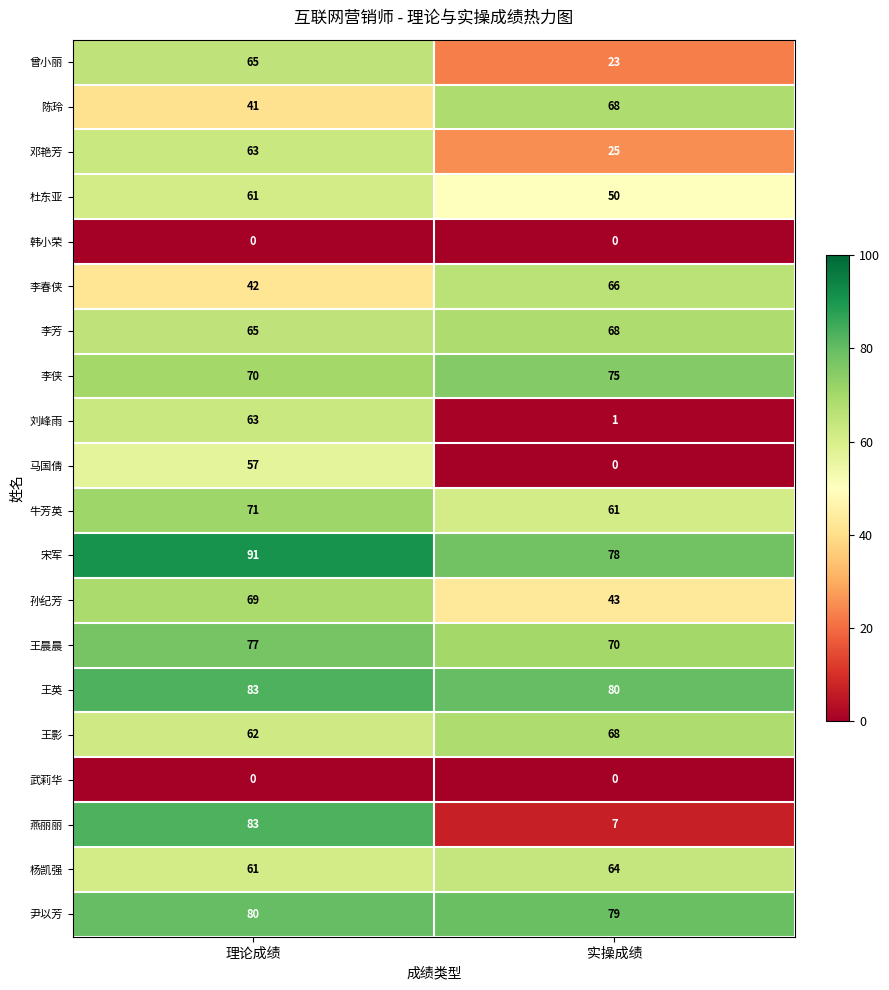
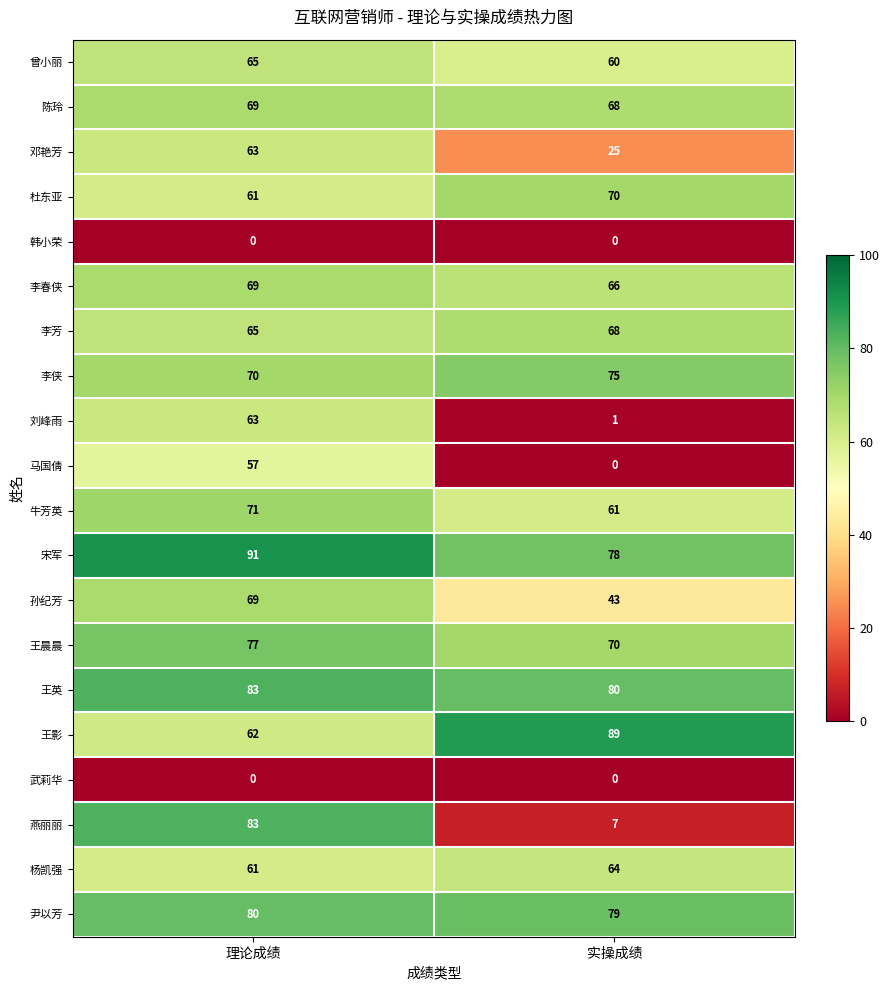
曾小丽, 实操成绩: 23 -> 60
陈玲, 理论成绩: 41 -> 69
杜东亚, 实操成绩: 50 -> 70
李春侠, 理论成绩: 42 -> 69
王影, 实操成绩: 68 -> 89
